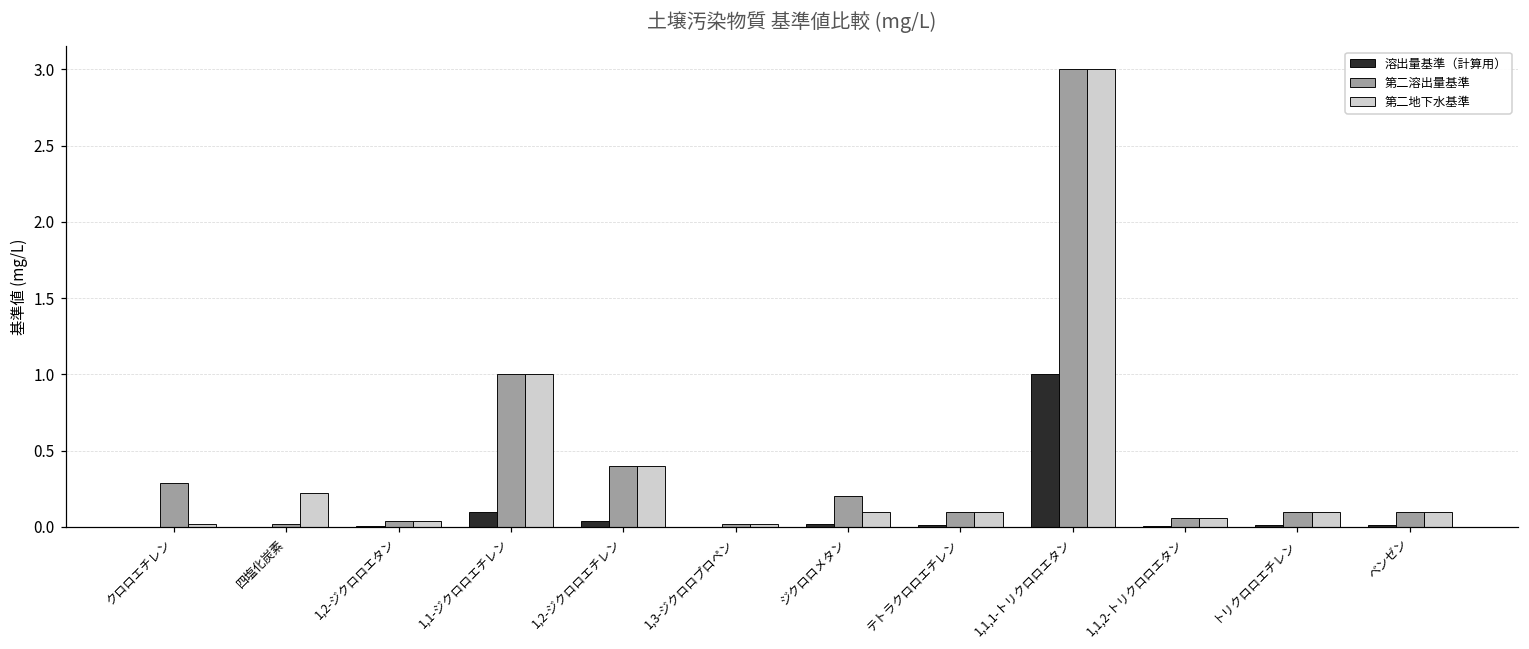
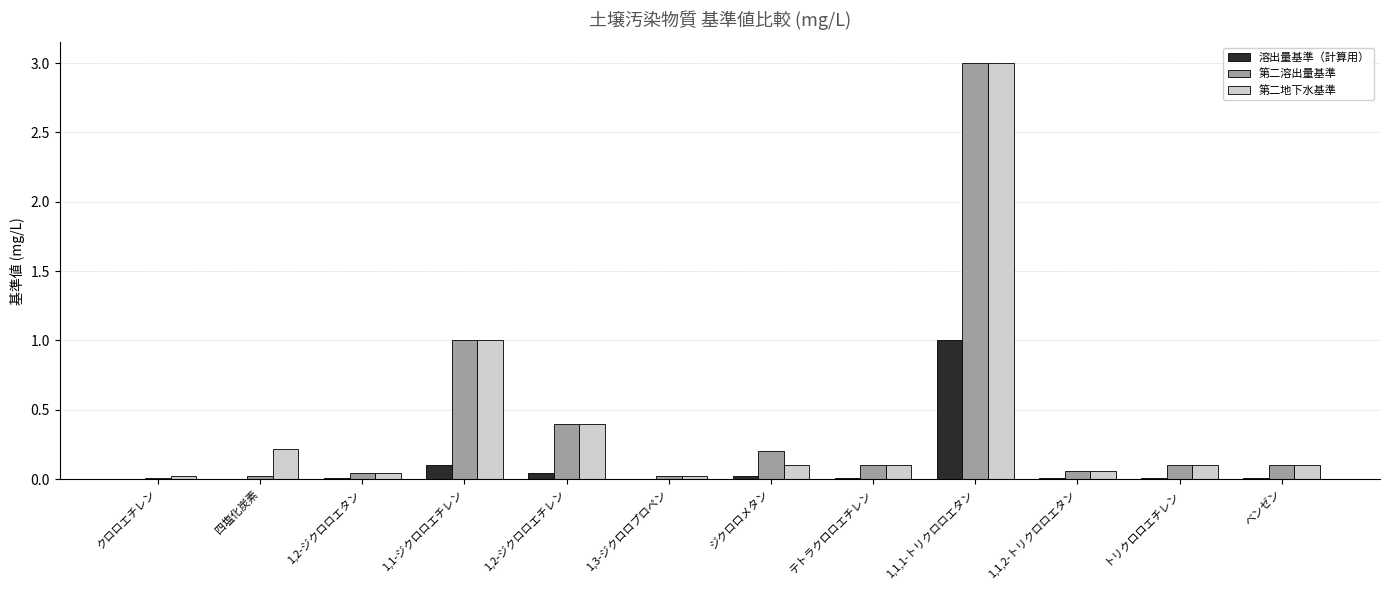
第二溶出量基準, クロロエチレン: 0.29 -> 0.01
